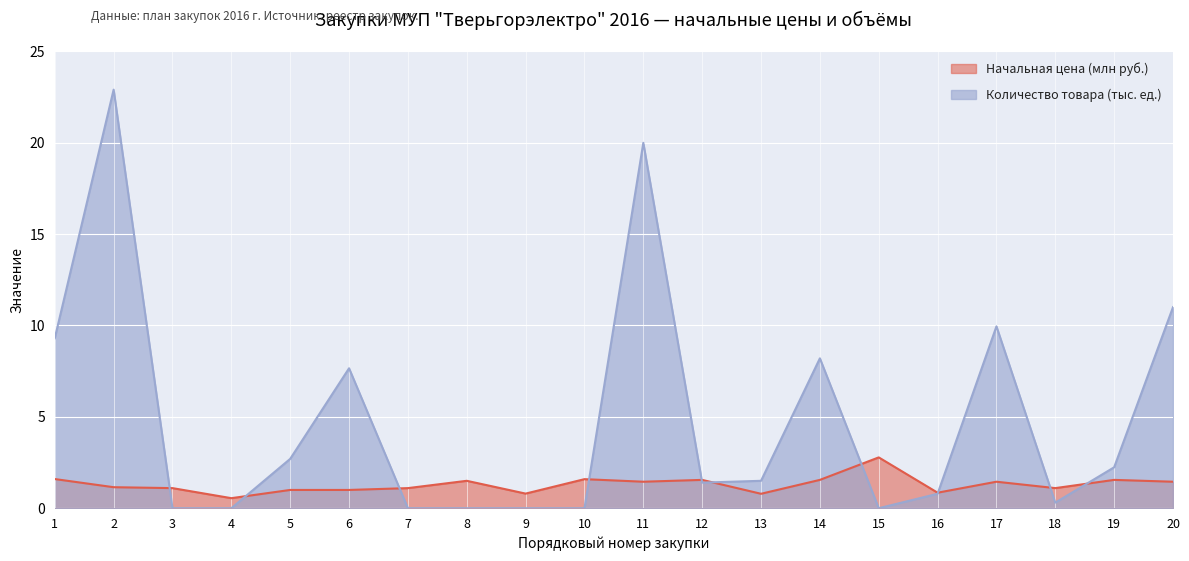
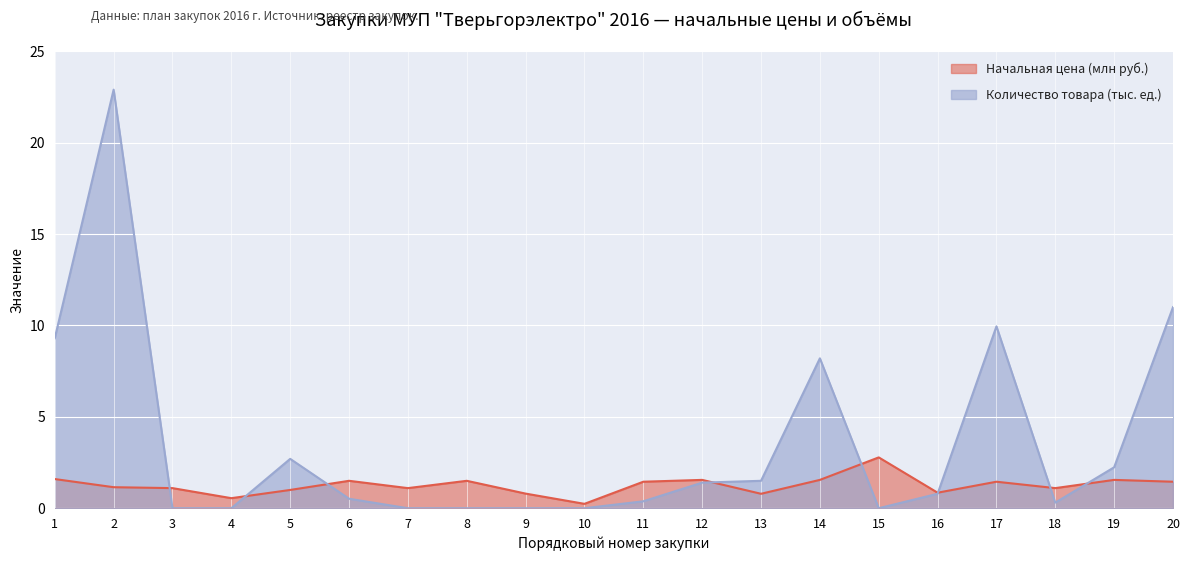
Начальная цена (млн руб.), 6: 1.0 -> 1.5
Количество товара (тыс. ед.), 6: 7.7 -> 0.5
Начальная цена (млн руб.), 10: 1.6 -> 0.2
Количество товара (тыс. ед.), 11: 20.0 -> 0.4
